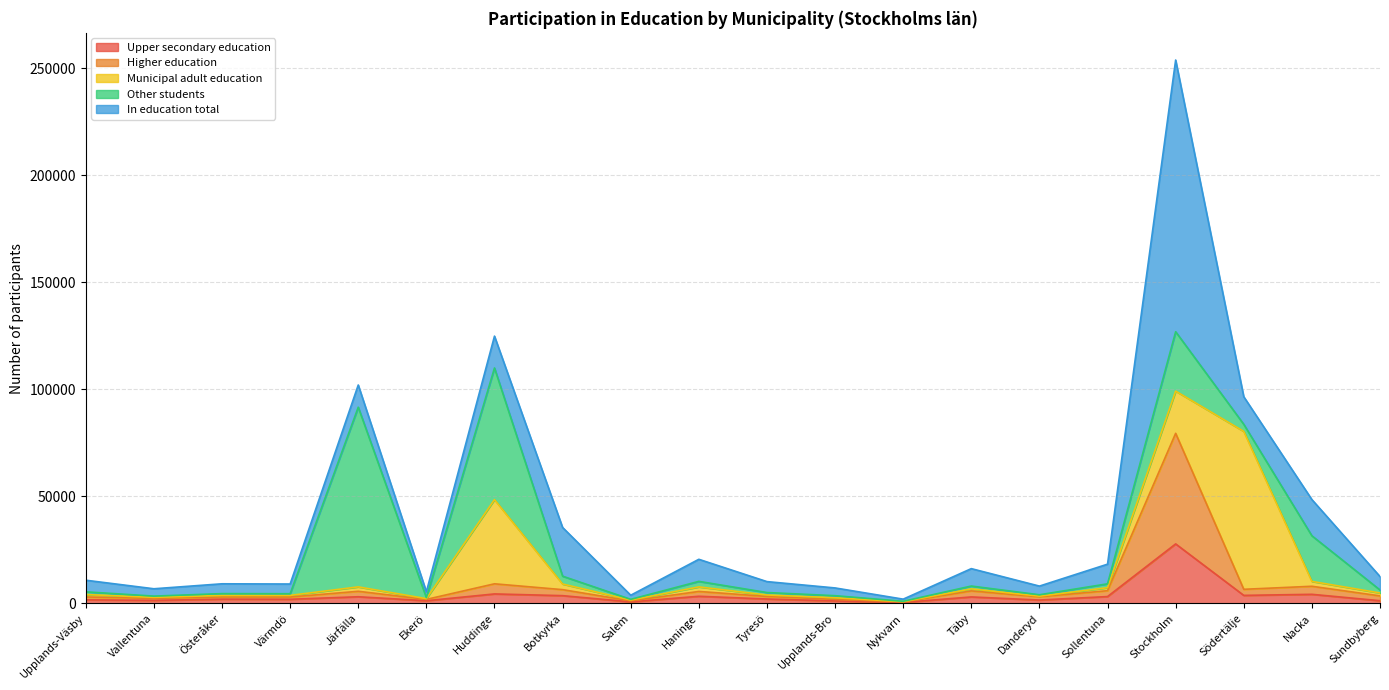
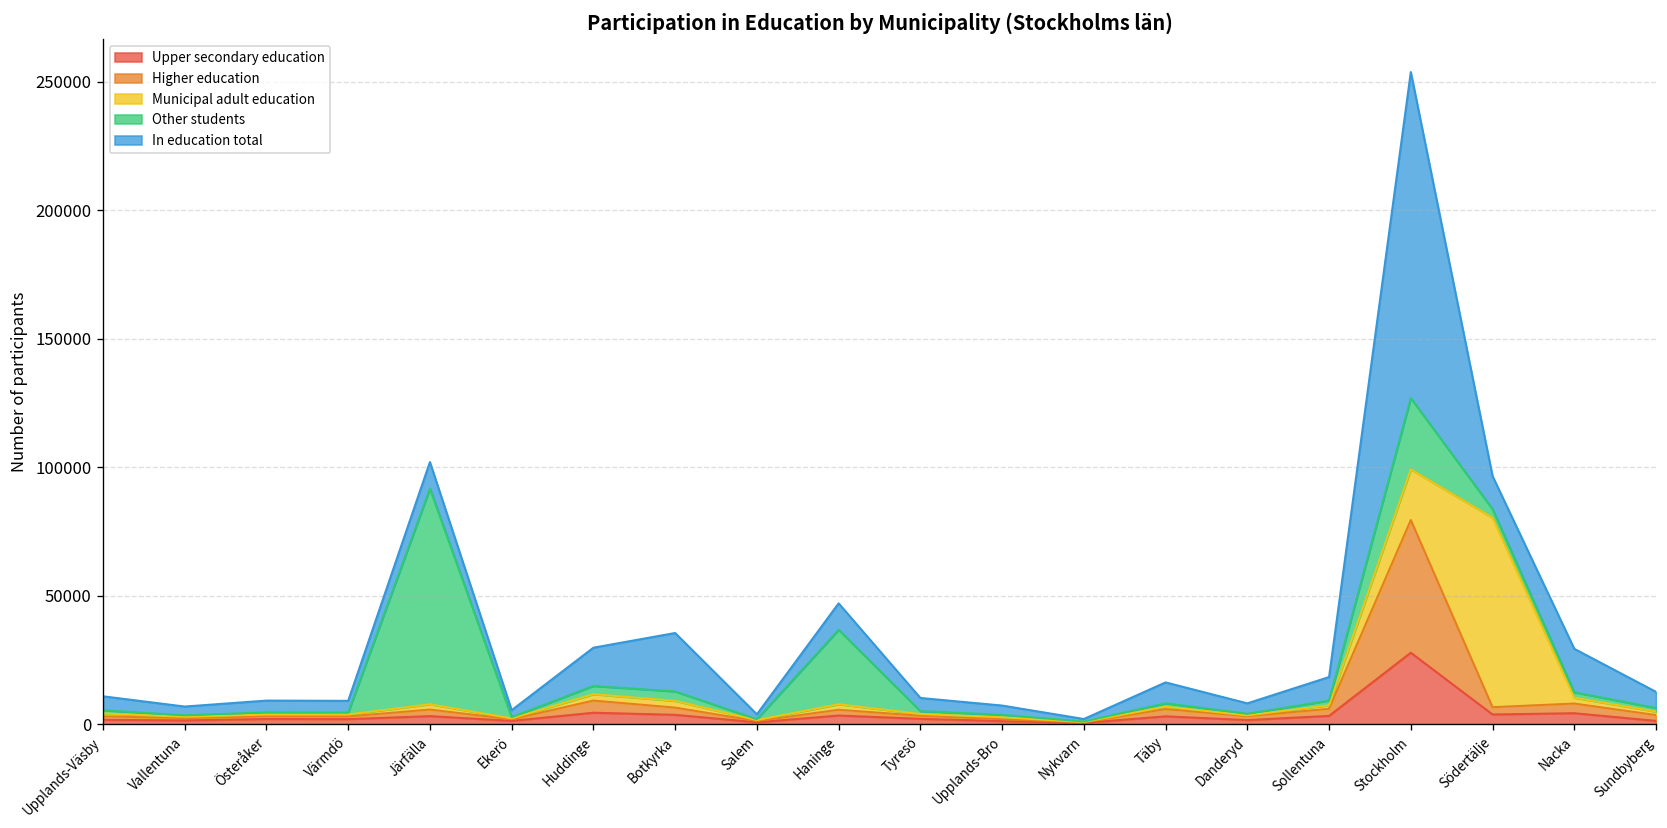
Municipal adult education, Huddinge: 39000 -> 2000
Other students, Huddinge: 61000 -> 3000
Other students, Haninge: 3000 -> 29000
Other students, Nacka: 21000 -> 2000
